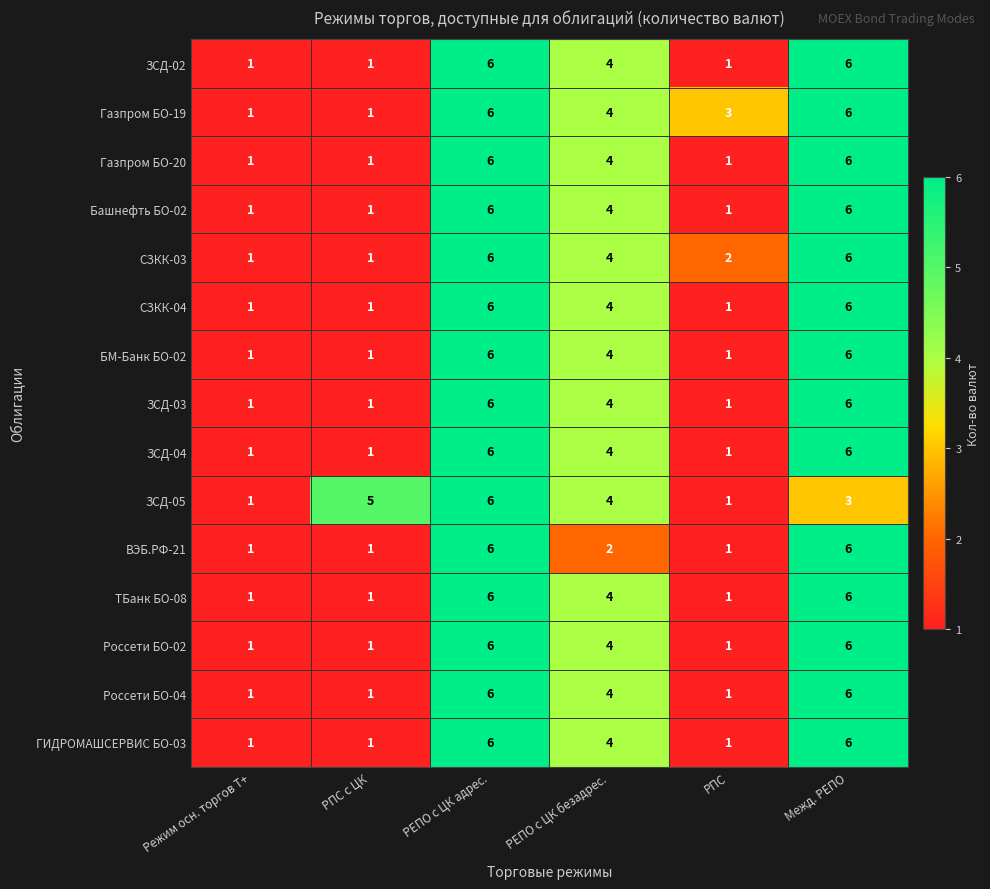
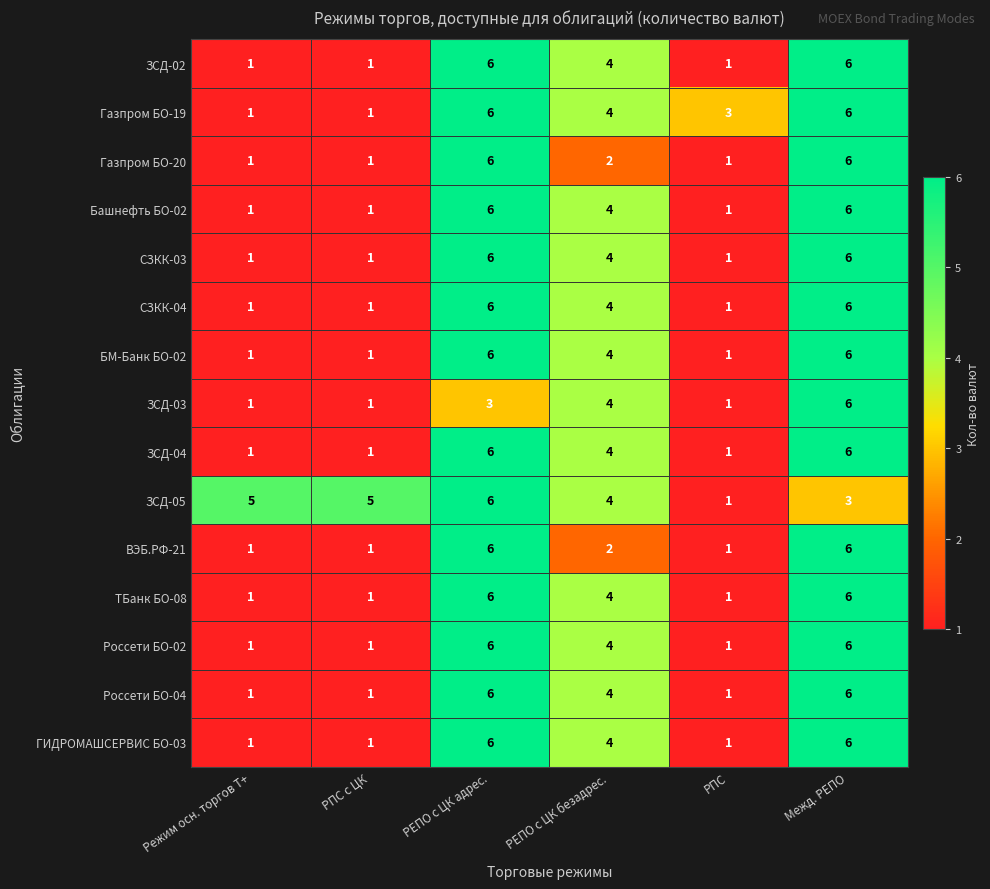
Газпром БО-20, РЕПО с ЦК безадрес.: 4 -> 2
СЗКК-03, РПС: 2 -> 1
ЗСД-03, РЕПО с ЦК адрес.: 6 -> 3
ЗСД-05, Режим осн. торгов Т+: 1 -> 5
